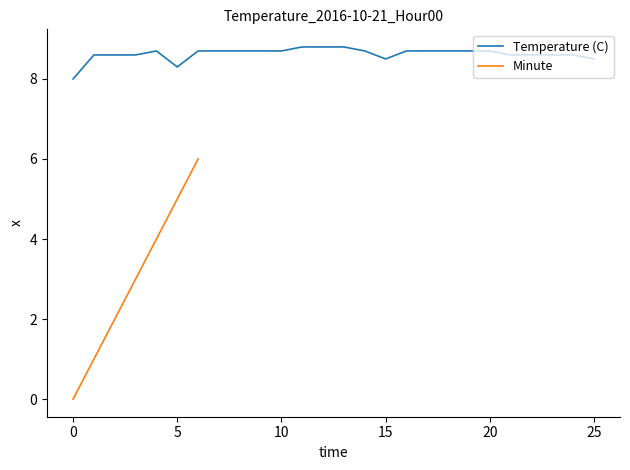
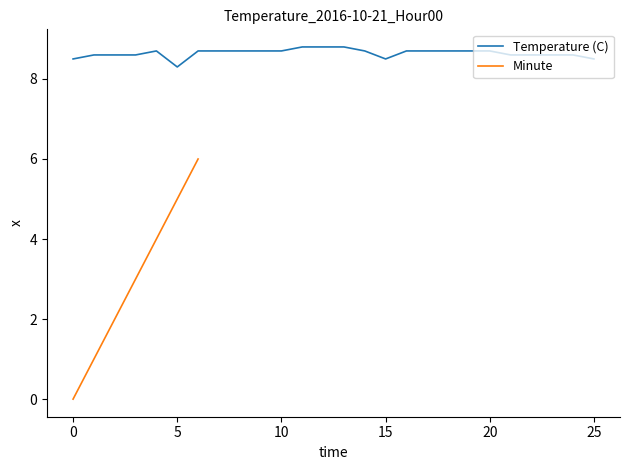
Temperature (C), 0: 8.0 -> 8.5
